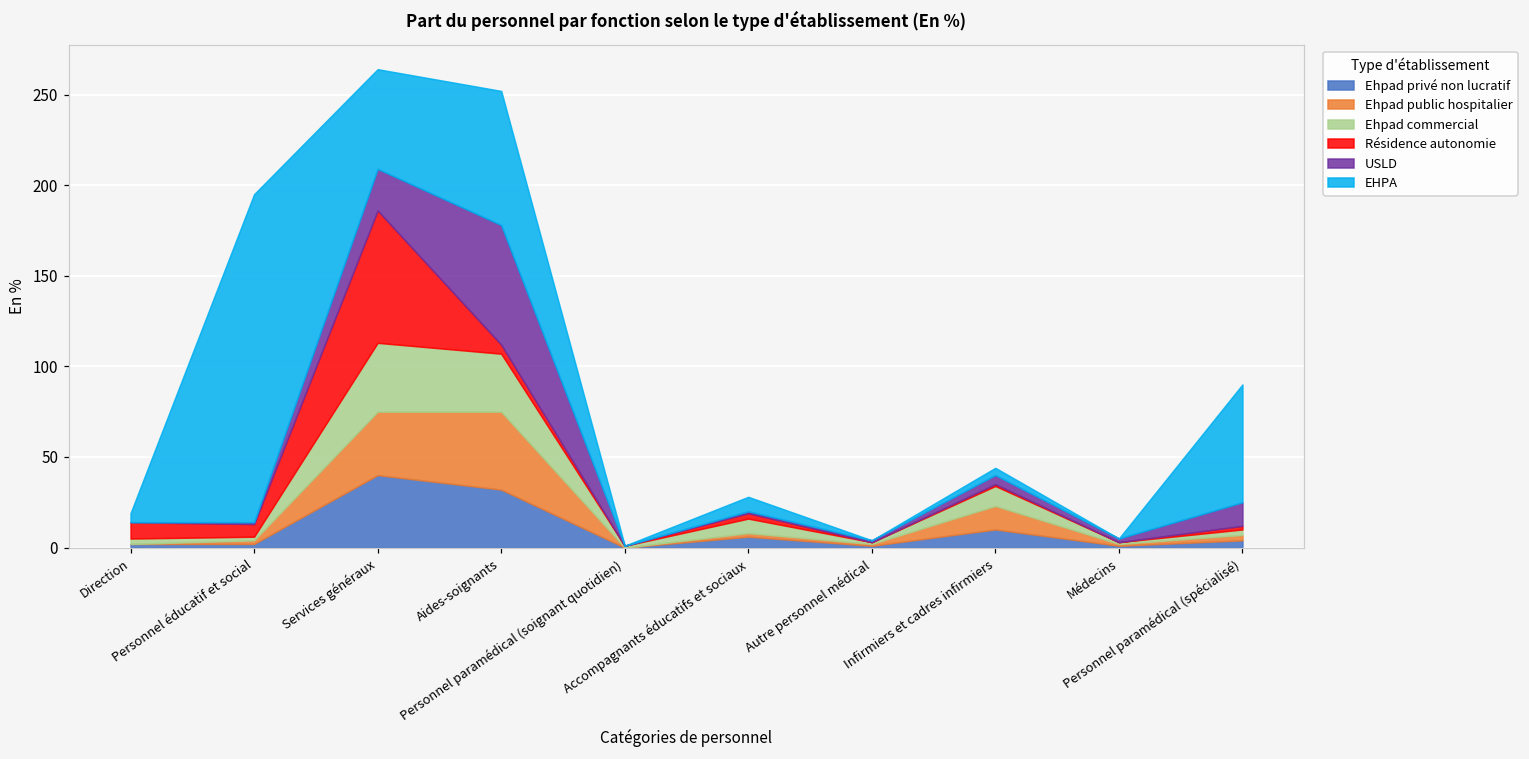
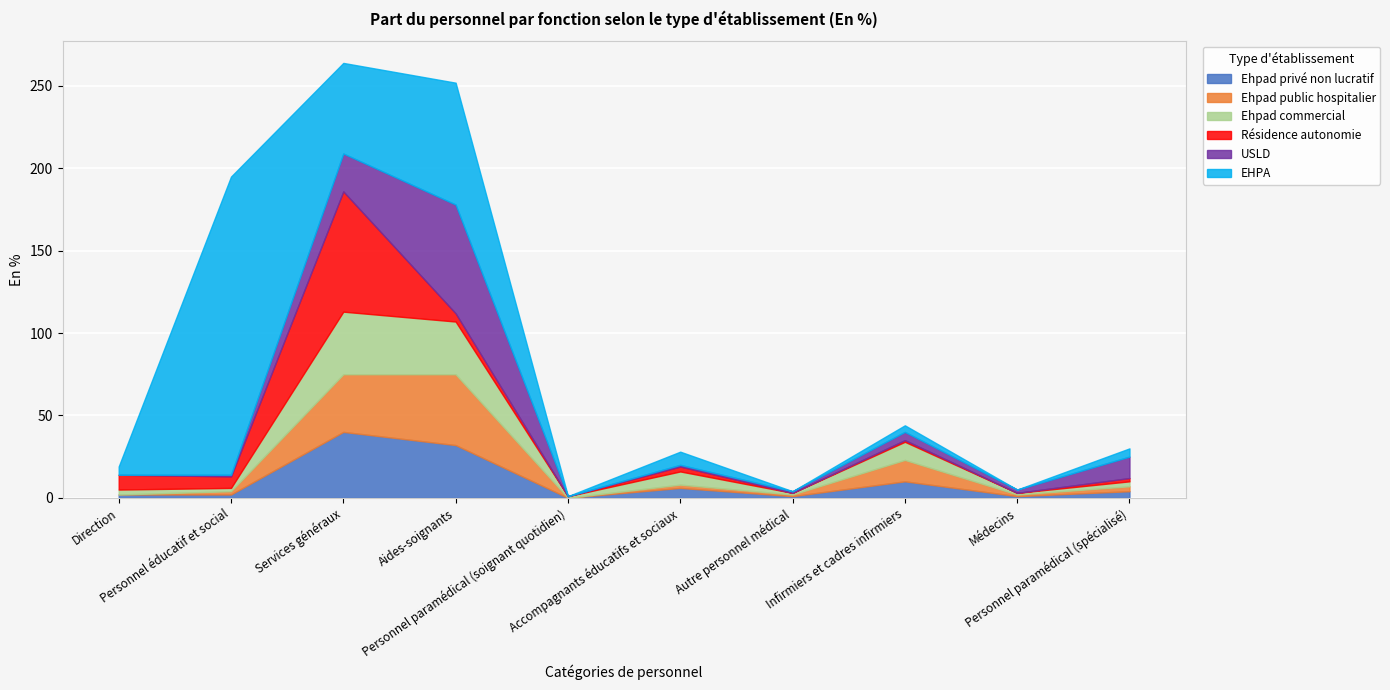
EHPA, Personnel paramédical (spécialisé): 65 -> 5
